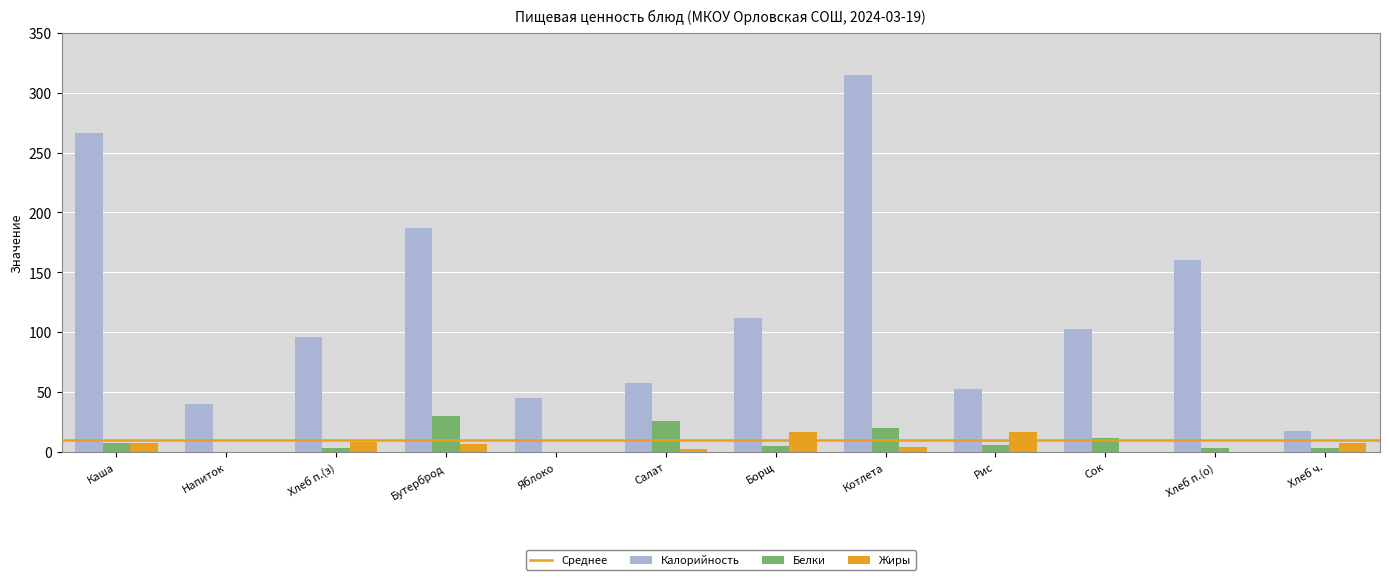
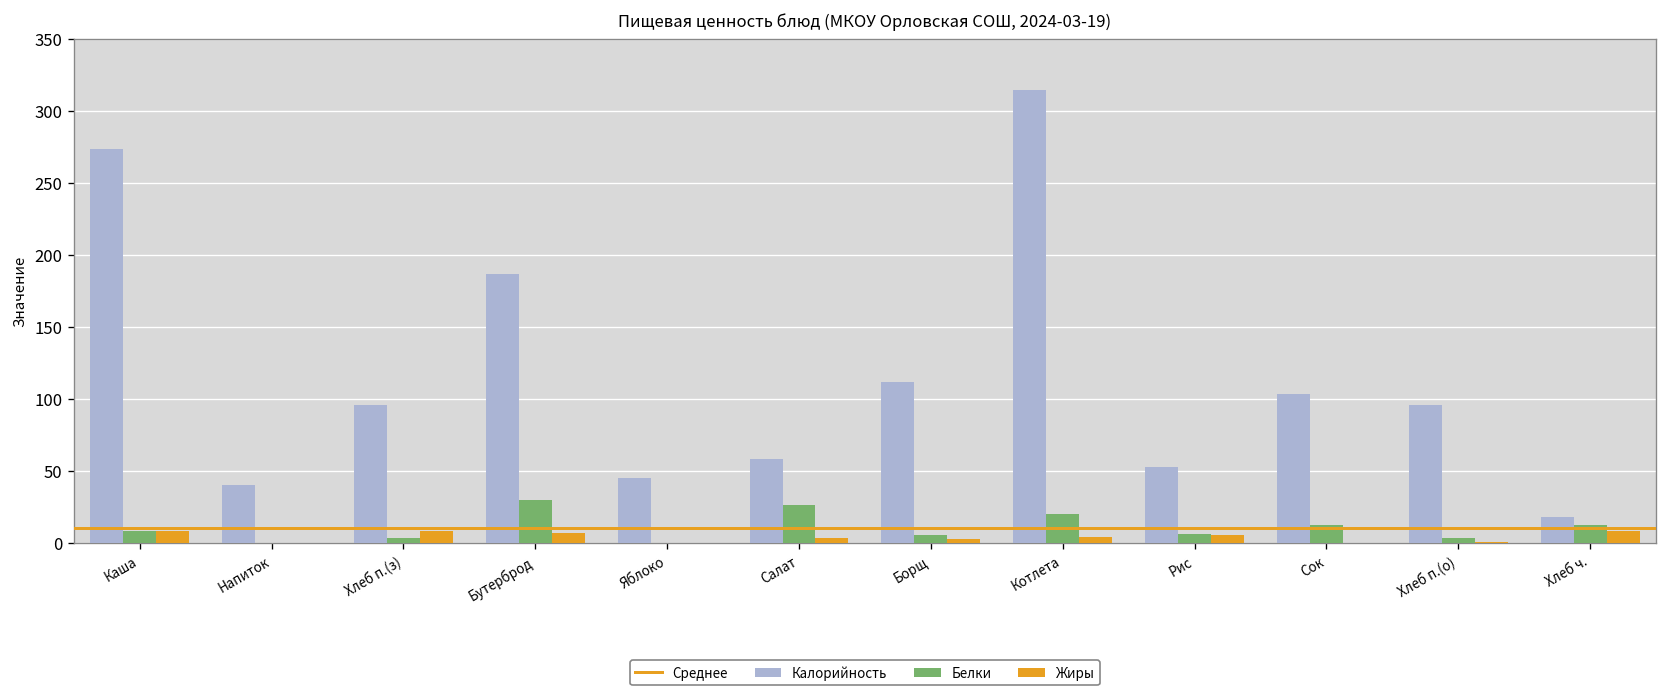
Калорийность, Каша: 266 -> 274
Жиры, Борщ: 17 -> 3
Жиры, Рис: 17 -> 5
Калорийность, Хлеб п.(о): 160 -> 96
Белки, Хлеб ч.: 3 -> 13
